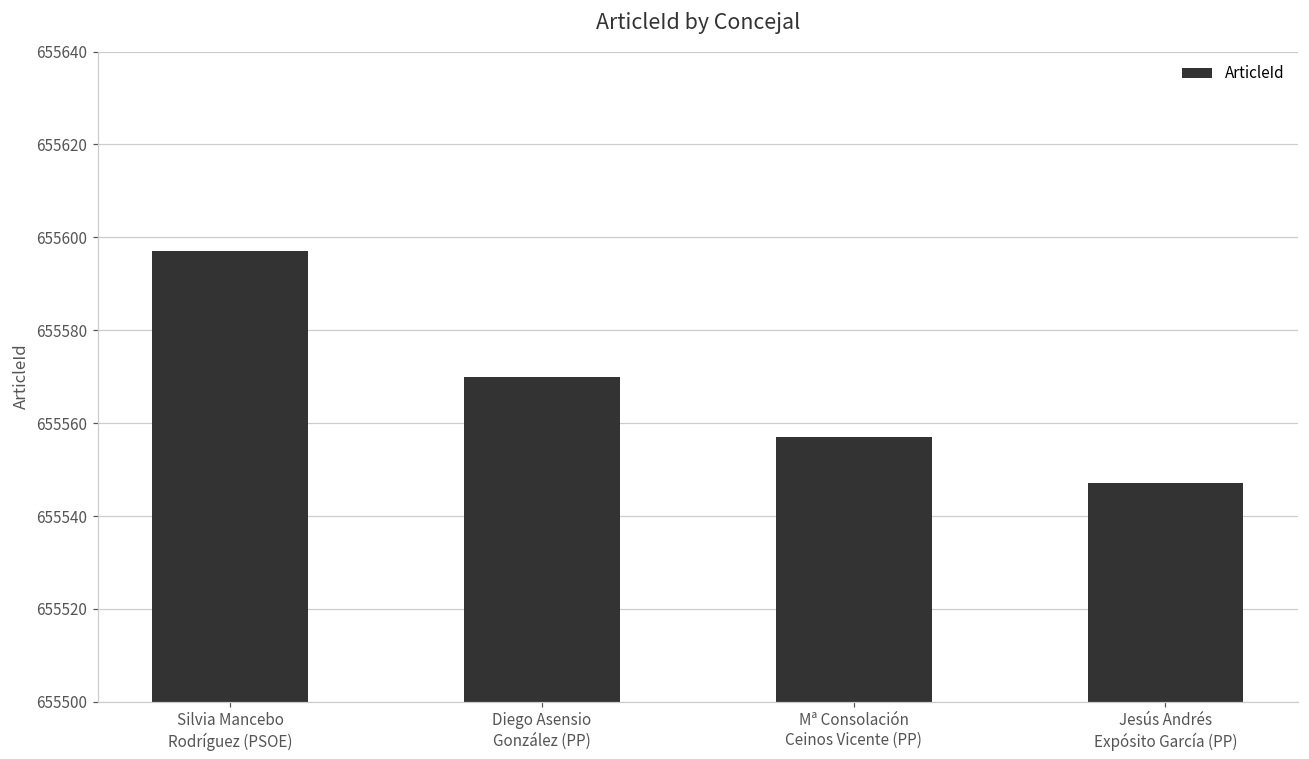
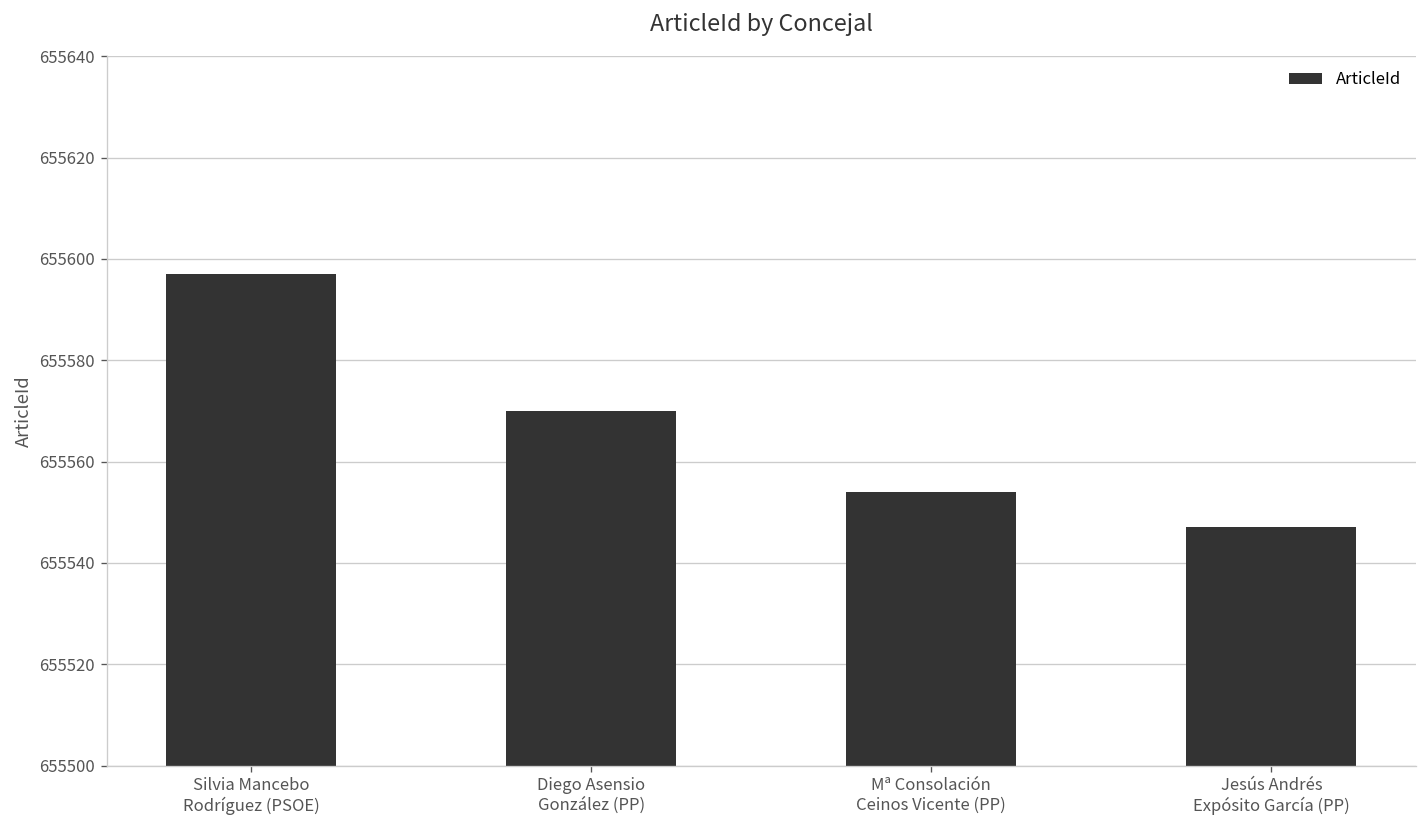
Mª Consolación Ceinos Vicente (PP): 655557 -> 655554
